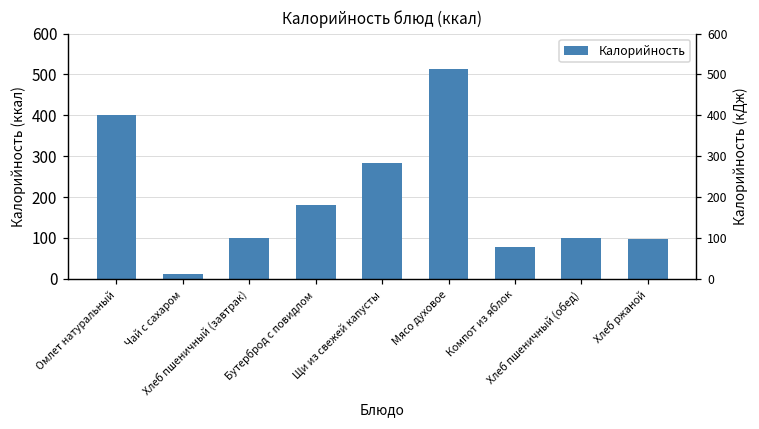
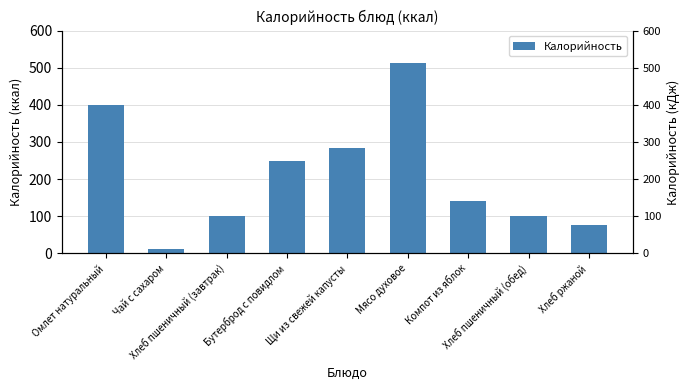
Бутерброд с повидлом: 180 -> 250
Компот из яблок: 80 -> 140
Хлеб ржаной: 100 -> 80
